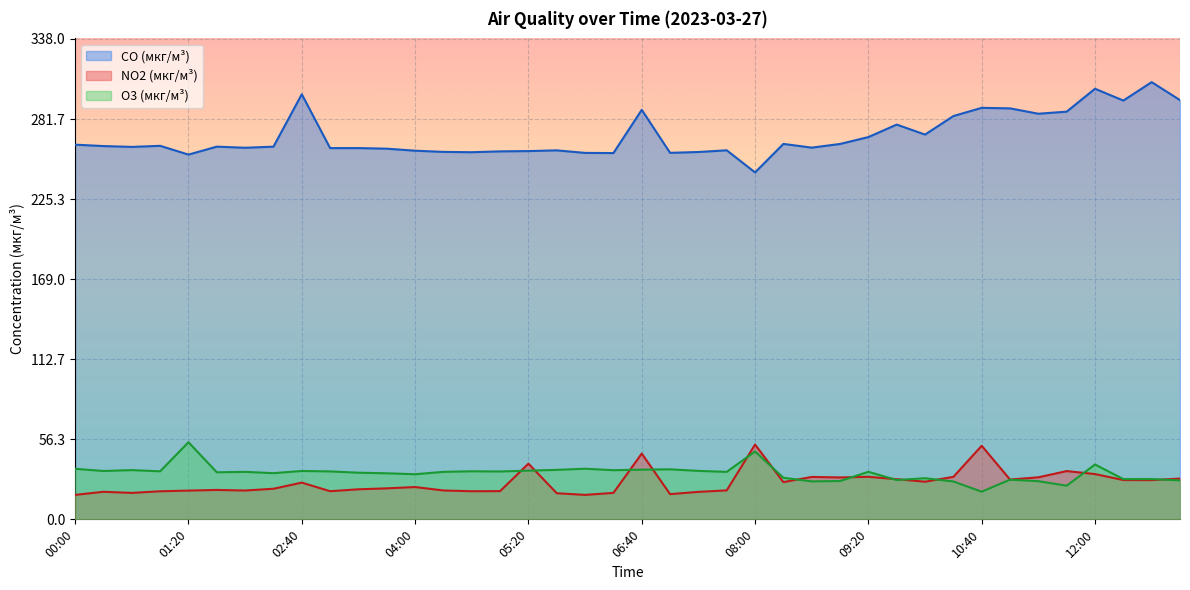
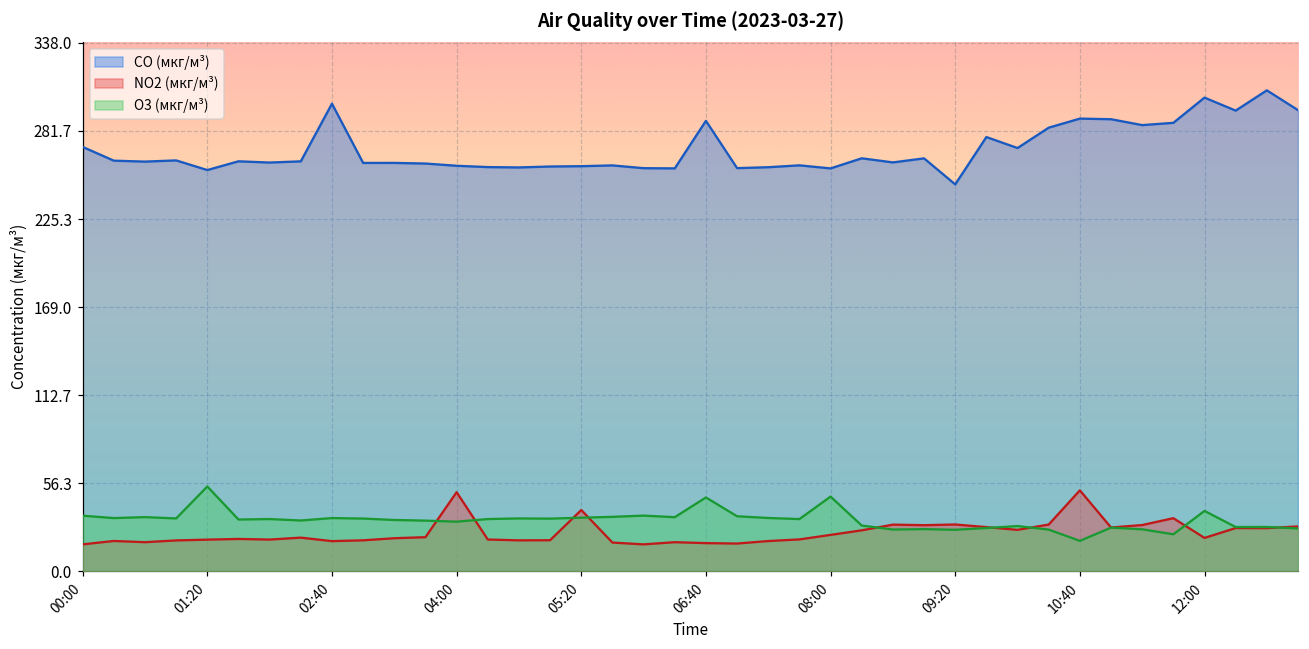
CO (мкг/м³), 00:00: 264 -> 271
NO2 (мкг/м³), 02:40: 26 -> 19
NO2 (мкг/м³), 04:00: 23 -> 51
NO2 (мкг/м³), 06:40: 46 -> 18
O3 (мкг/м³), 06:40: 35 -> 47
CO (мкг/м³), 08:00: 244 -> 258
NO2 (мкг/м³), 08:00: 53 -> 23
CO (мкг/м³), 09:20: 269 -> 247
O3 (мкг/м³), 09:20: 33 -> 27
NO2 (мкг/м³), 12:00: 32 -> 21
